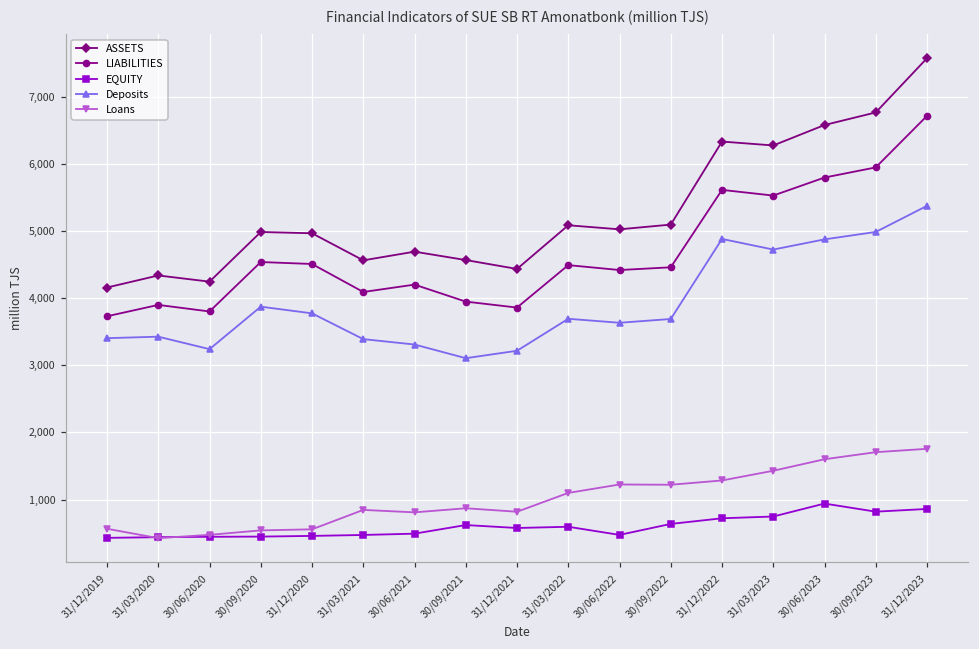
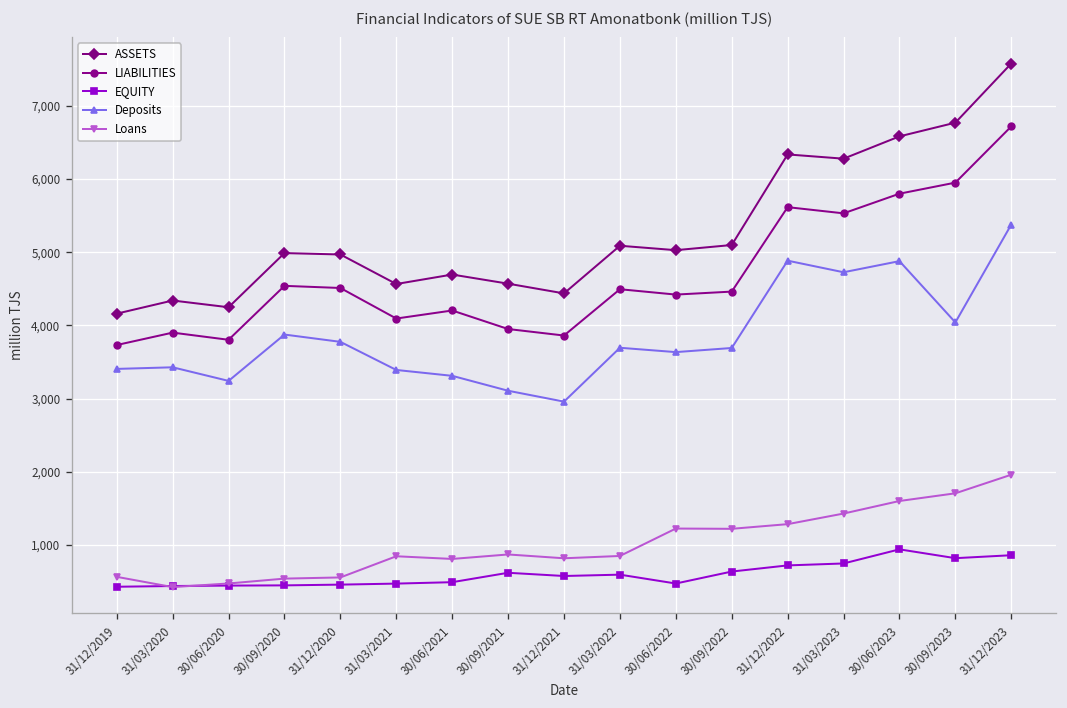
Deposits, 31/12/2021: 3,200 -> 3,000
Loans, 31/03/2022: 1,100 -> 800
Deposits, 30/09/2023: 5,000 -> 4,000
Loans, 31/12/2023: 1,800 -> 2,000
